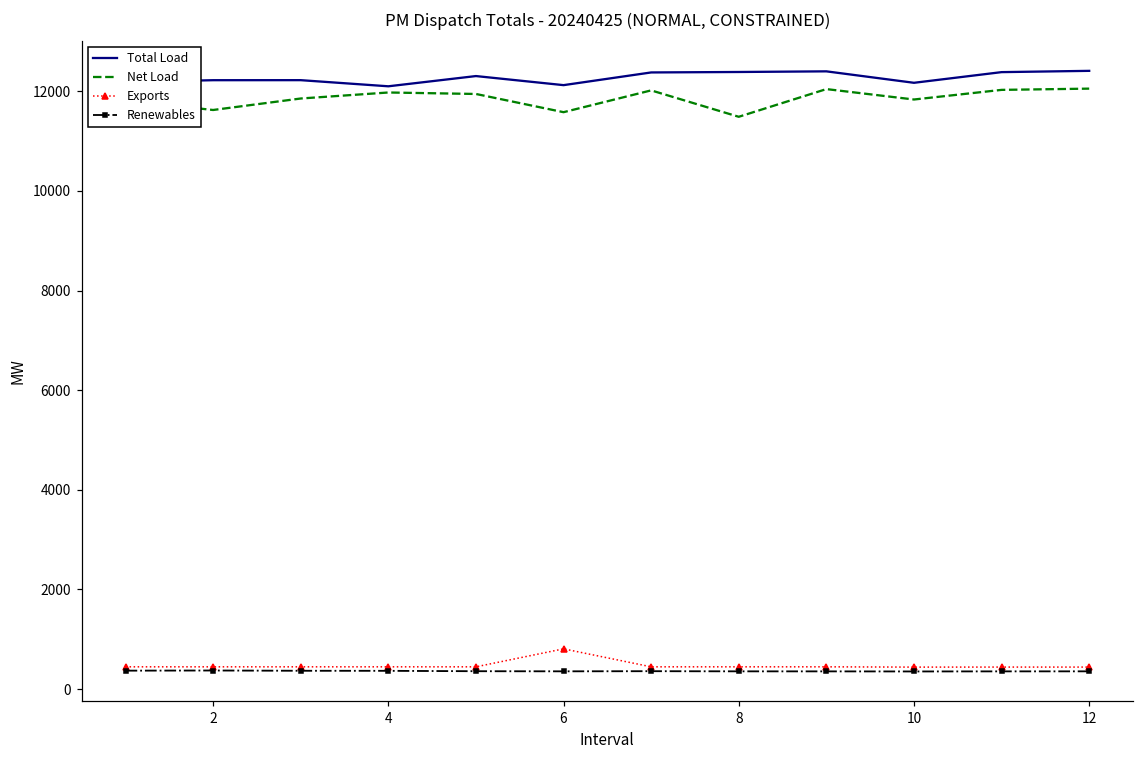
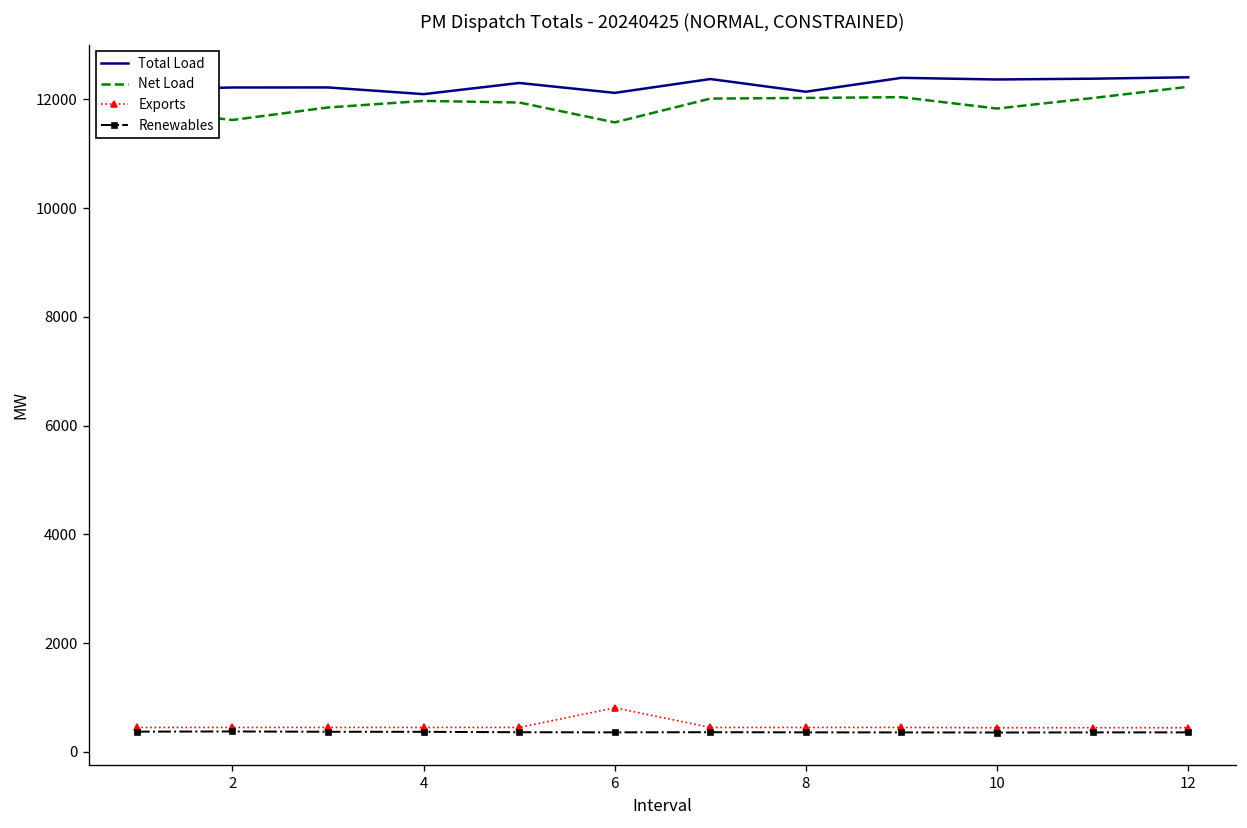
Total Load, 8: 12400 -> 12100
Net Load, 8: 11500 -> 12000
Total Load, 10: 12200 -> 12400
Net Load, 12: 12100 -> 12200
